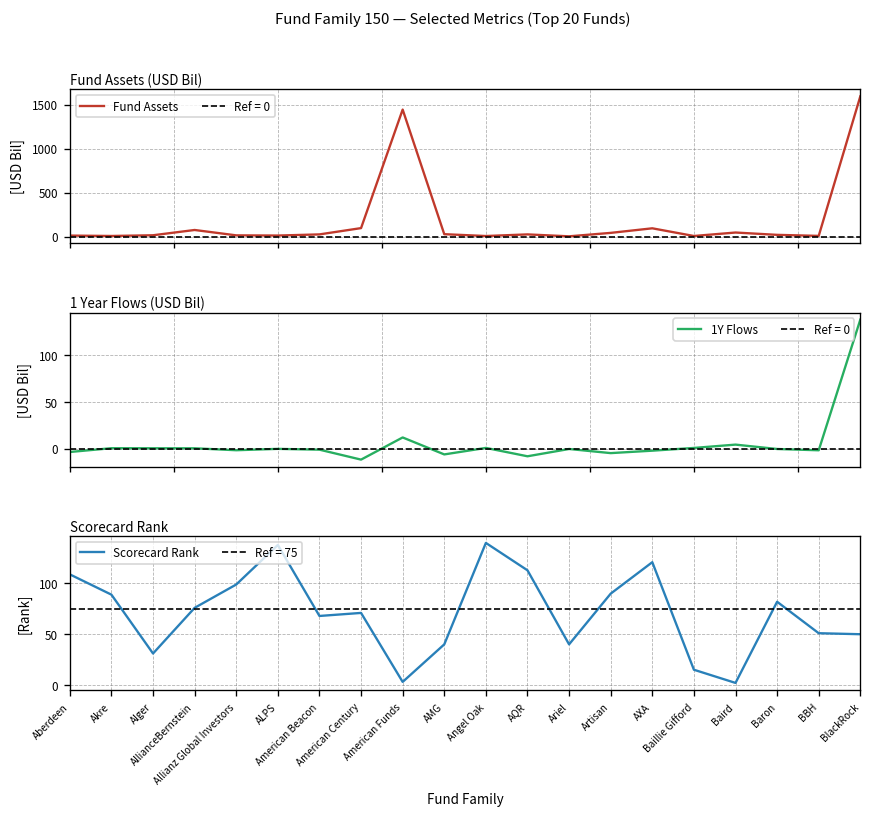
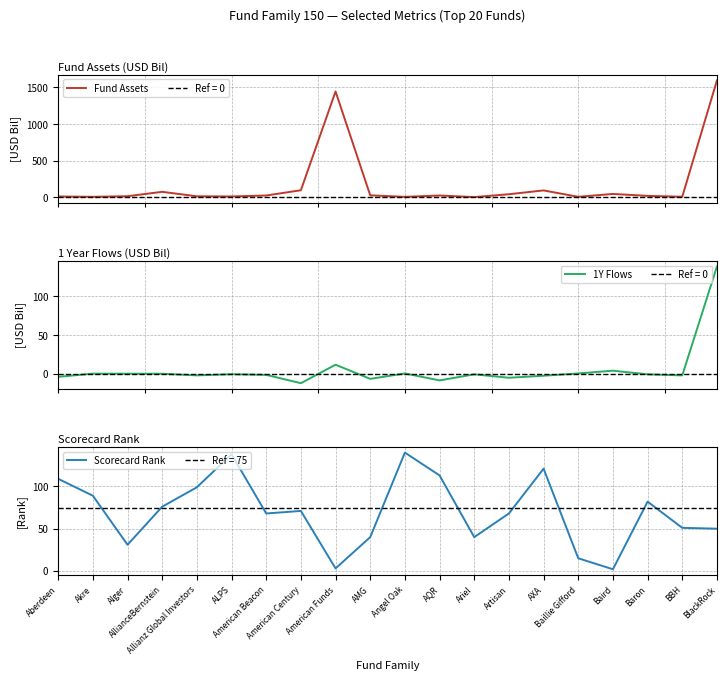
Scorecard Rank, Artisan: 90 -> 70
